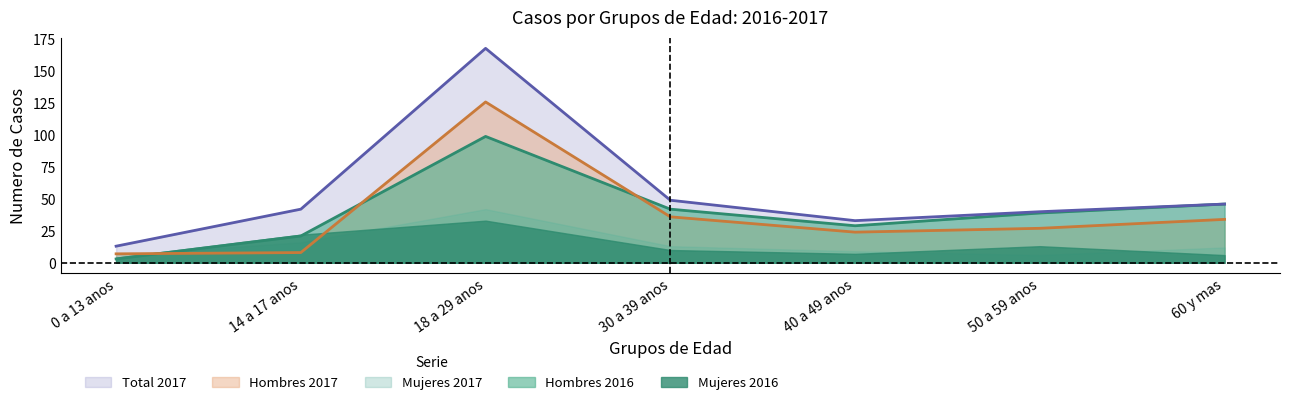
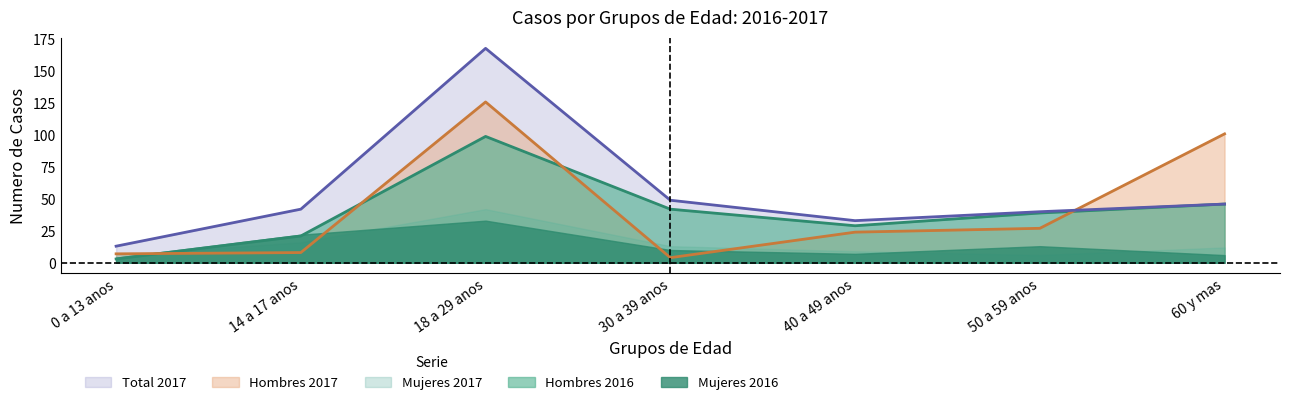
Hombres 2017, 30 a 39 anos: 36 -> 4
Hombres 2017, 60 y mas: 34 -> 101
